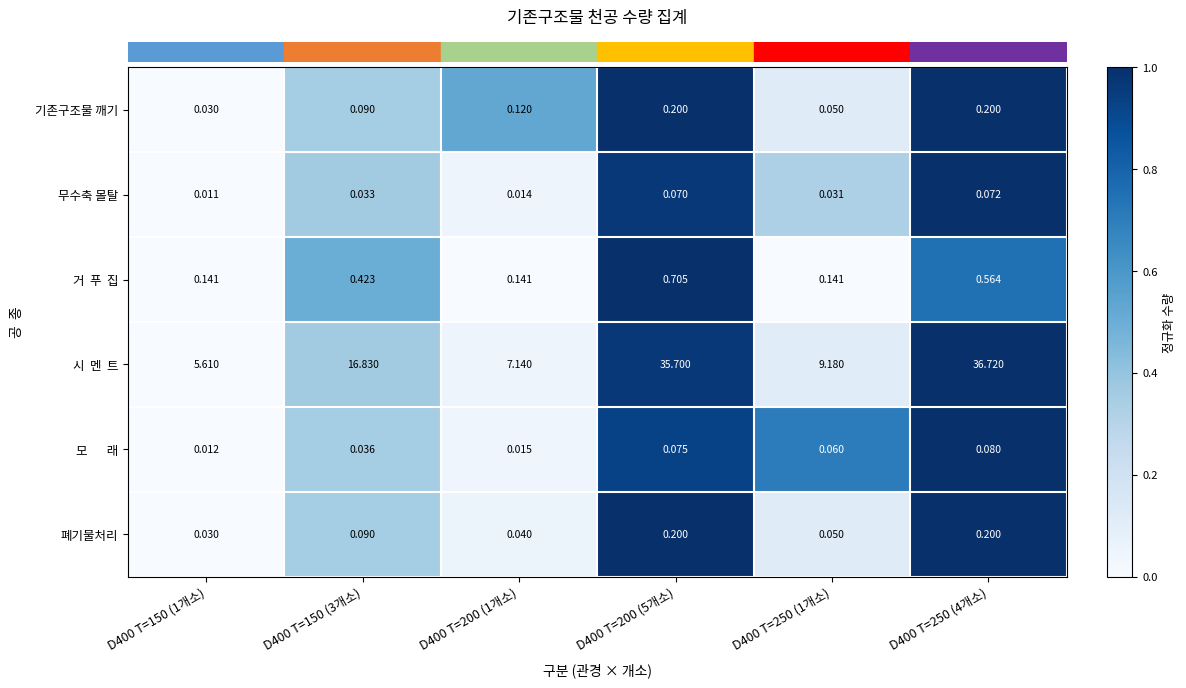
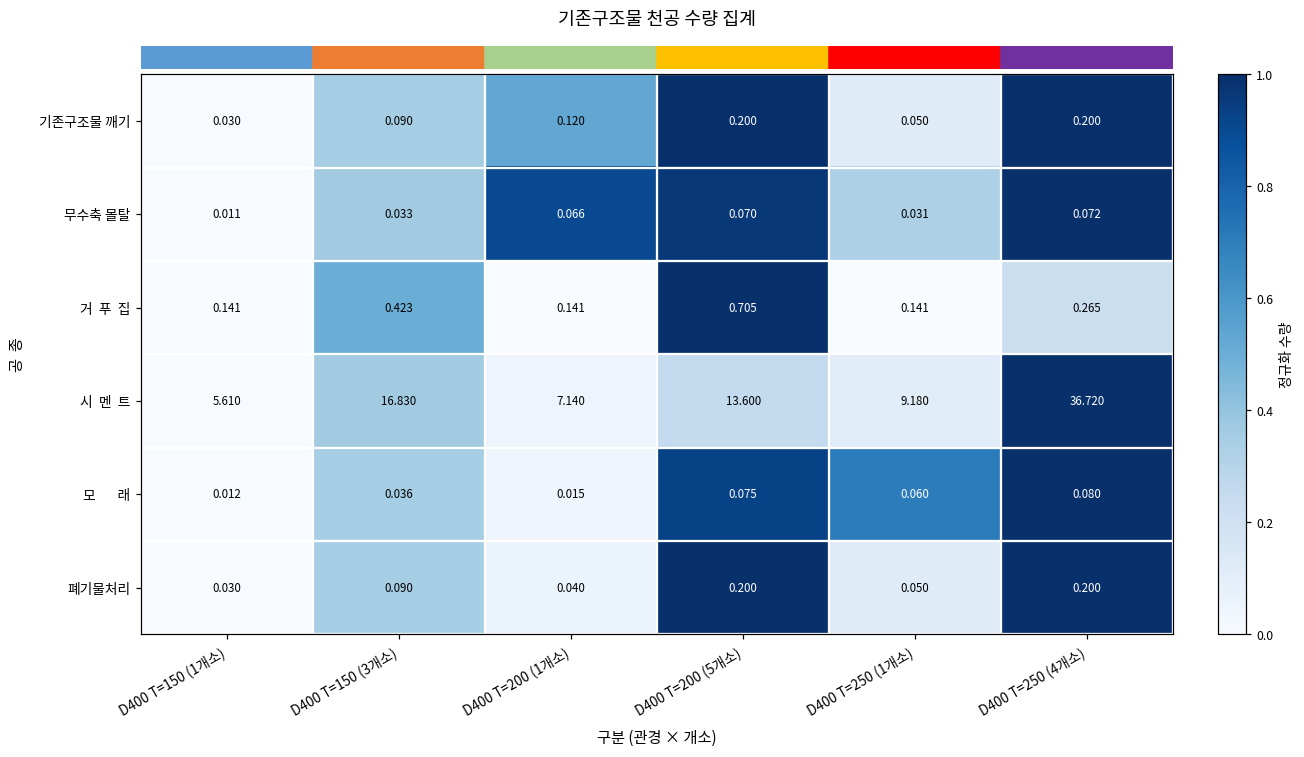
무수축 몰탈, D400 T=200 (1개소): 0.014 -> 0.066
거 푸 집, D400 T=250 (4개소): 0.564 -> 0.265
시 멘 트, D400 T=200 (5개소): 35.700 -> 13.600
